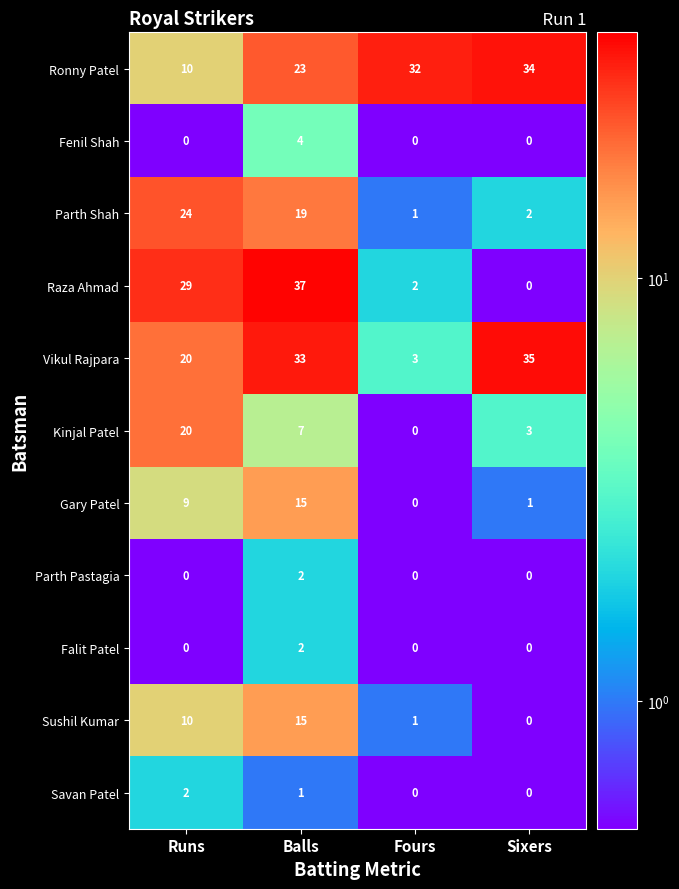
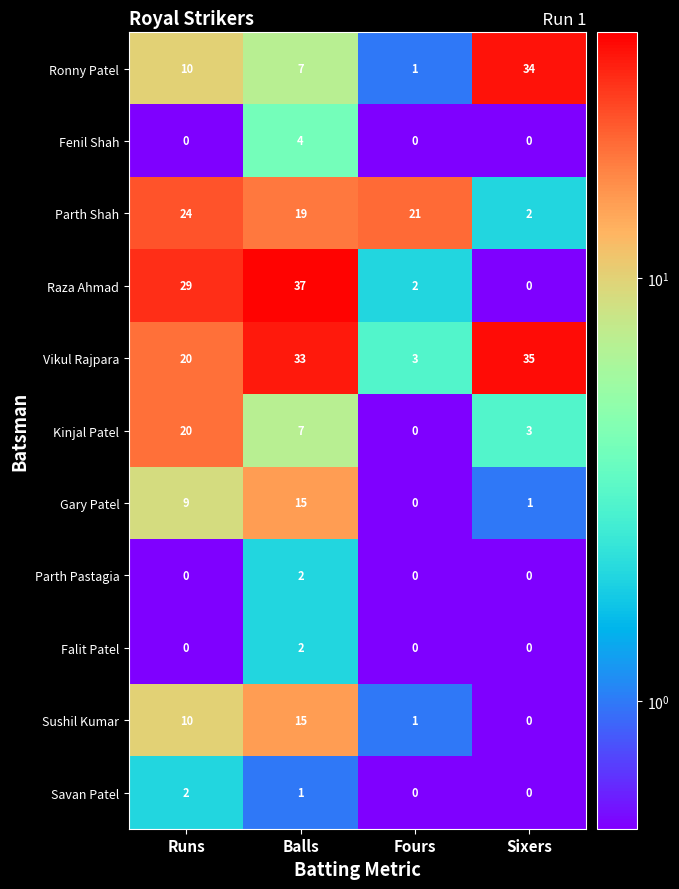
Ronny Patel, Balls: 23 -> 7
Ronny Patel, Fours: 32 -> 1
Parth Shah, Fours: 1 -> 21
